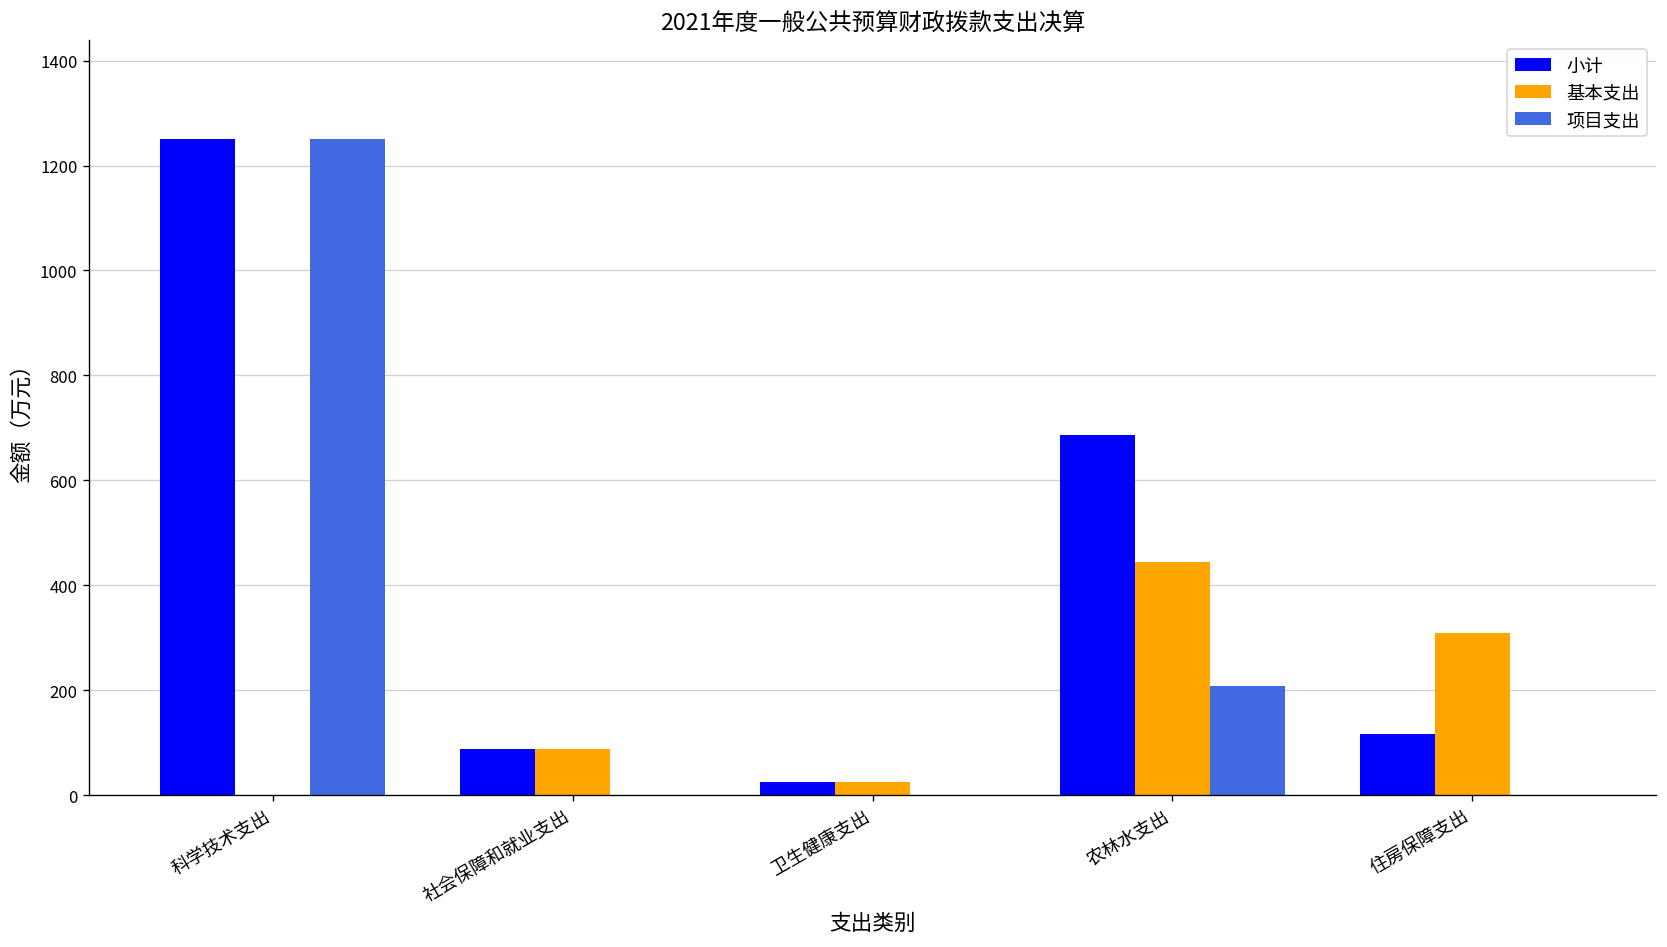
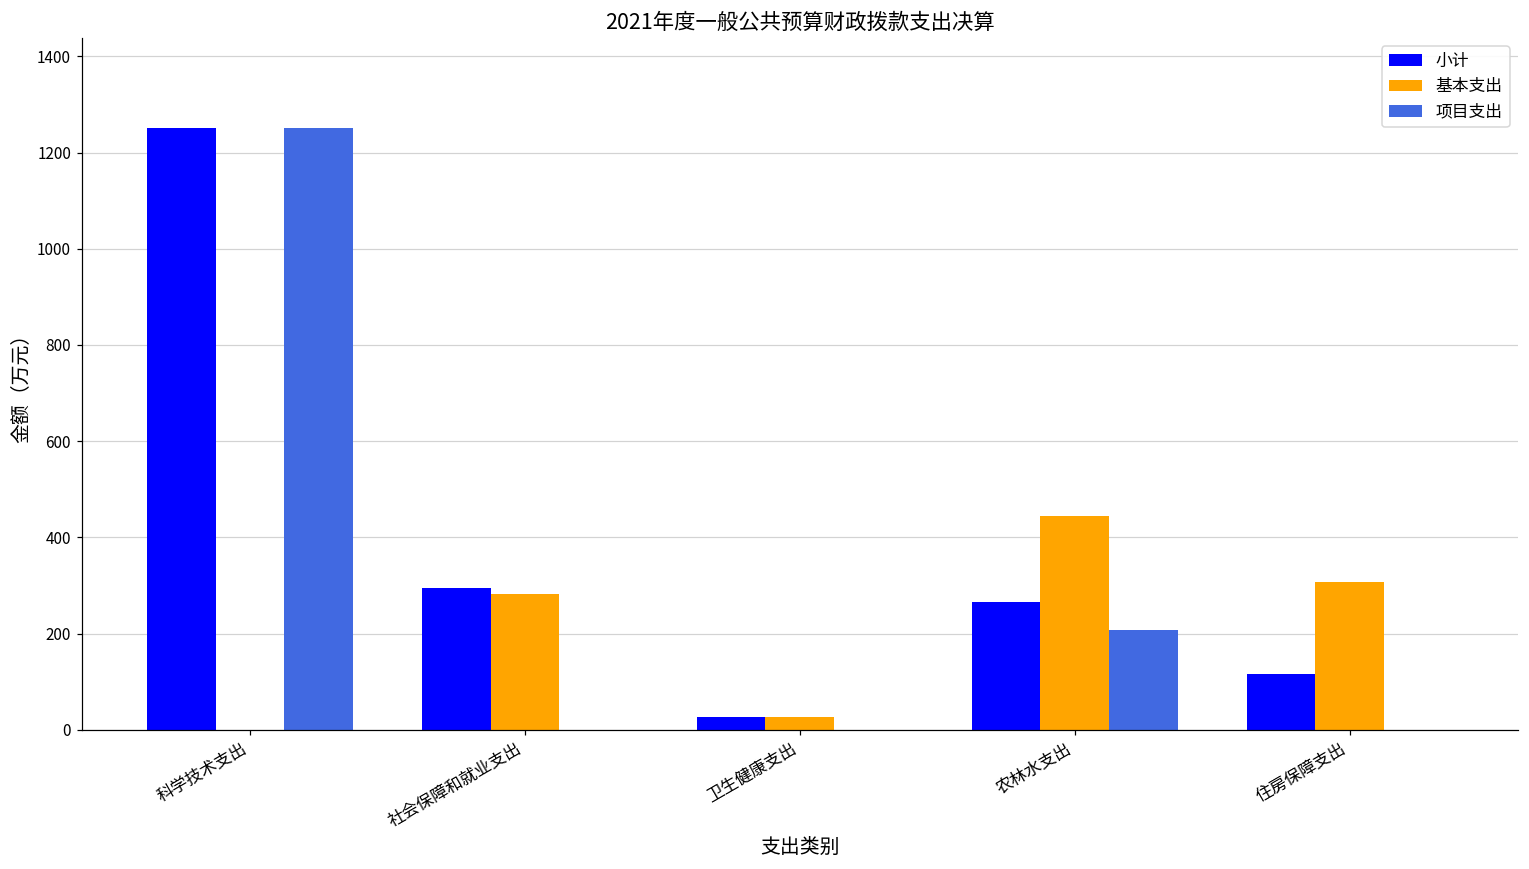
小计, 社会保障和就业支出: 90 -> 290
基本支出, 社会保障和就业支出: 90 -> 280
小计, 农林水支出: 690 -> 260
